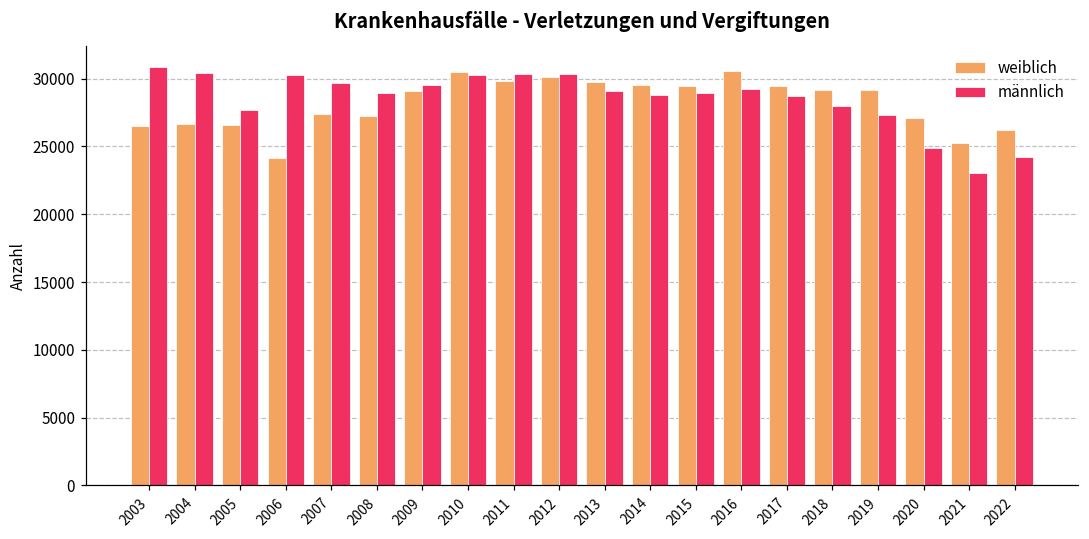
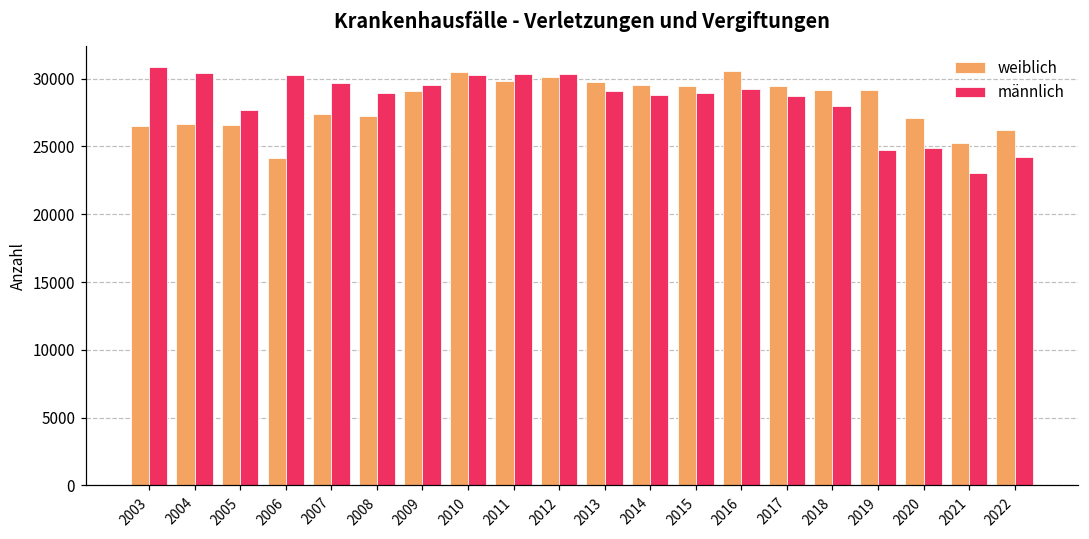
männlich, 2019: 27300 -> 24800
